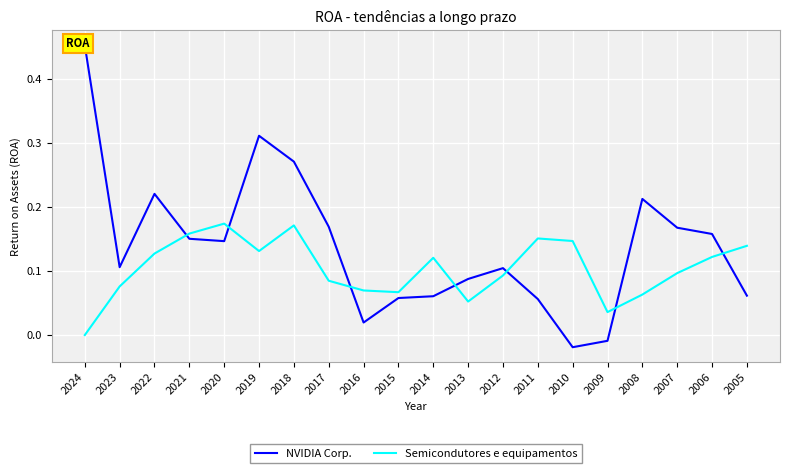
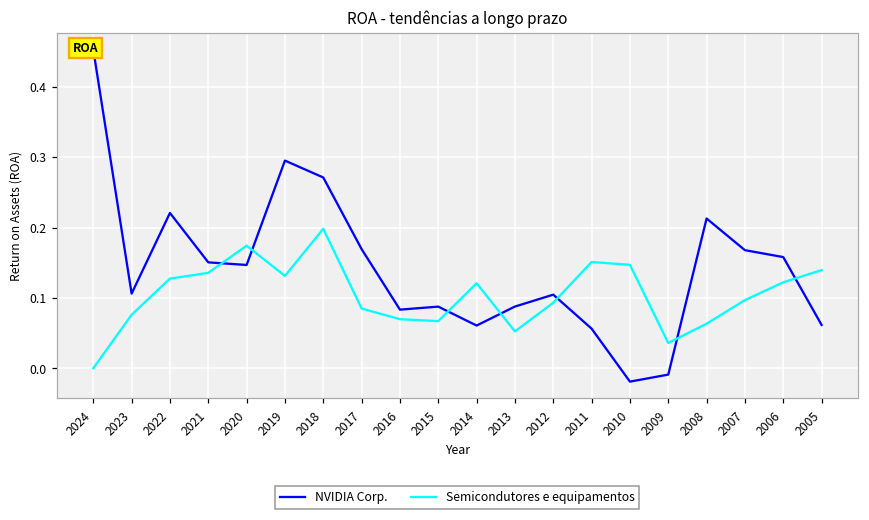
Semicondutores e equipamentos, 2021: 0.16 -> 0.14
NVIDIA Corp., 2019: 0.31 -> 0.30
Semicondutores e equipamentos, 2018: 0.17 -> 0.20
NVIDIA Corp., 2016: 0.02 -> 0.08
NVIDIA Corp., 2015: 0.06 -> 0.09
